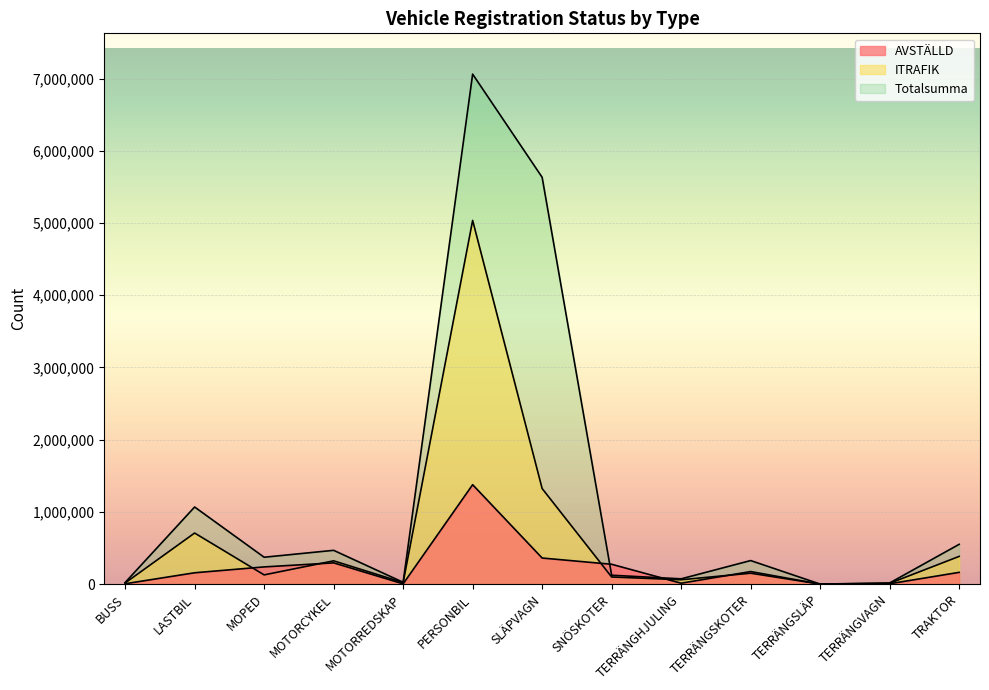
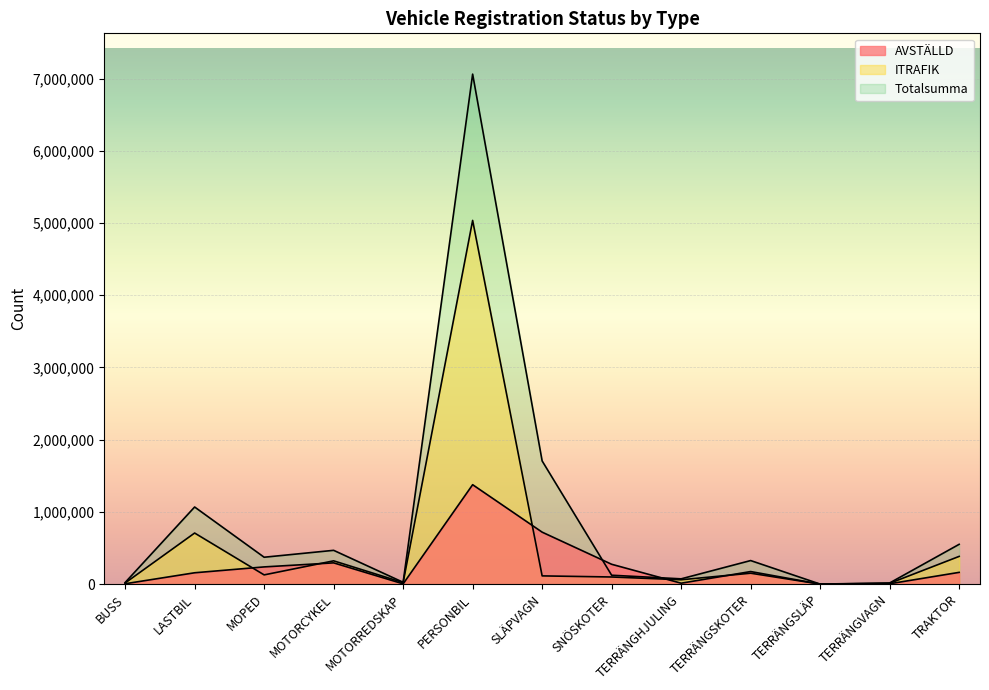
AVSTÄLLD, SLÄPVAGN: 400,000 -> 700,000
ITRAFIK, SLÄPVAGN: 1,300,000 -> 100,000
Totalsumma, SLÄPVAGN: 5,600,000 -> 1,700,000
